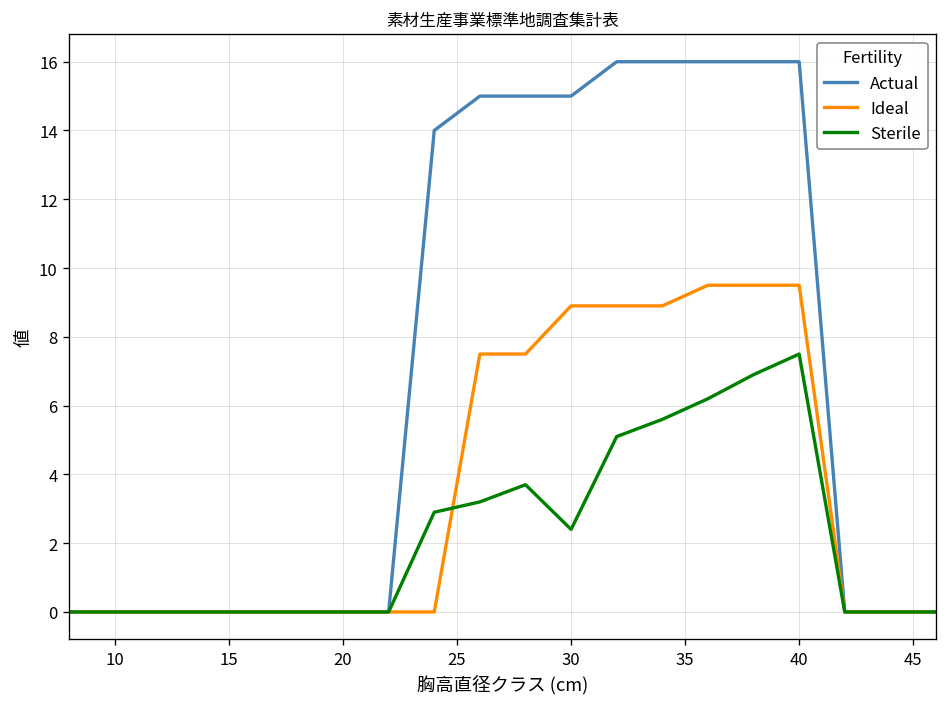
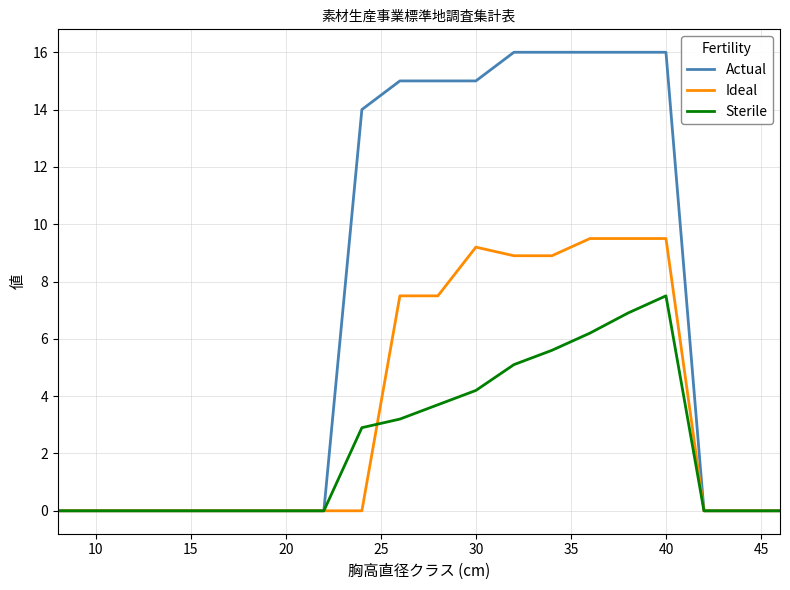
Ideal, 30: 8.9 -> 9.2
Sterile, 30: 2.4 -> 4.2
